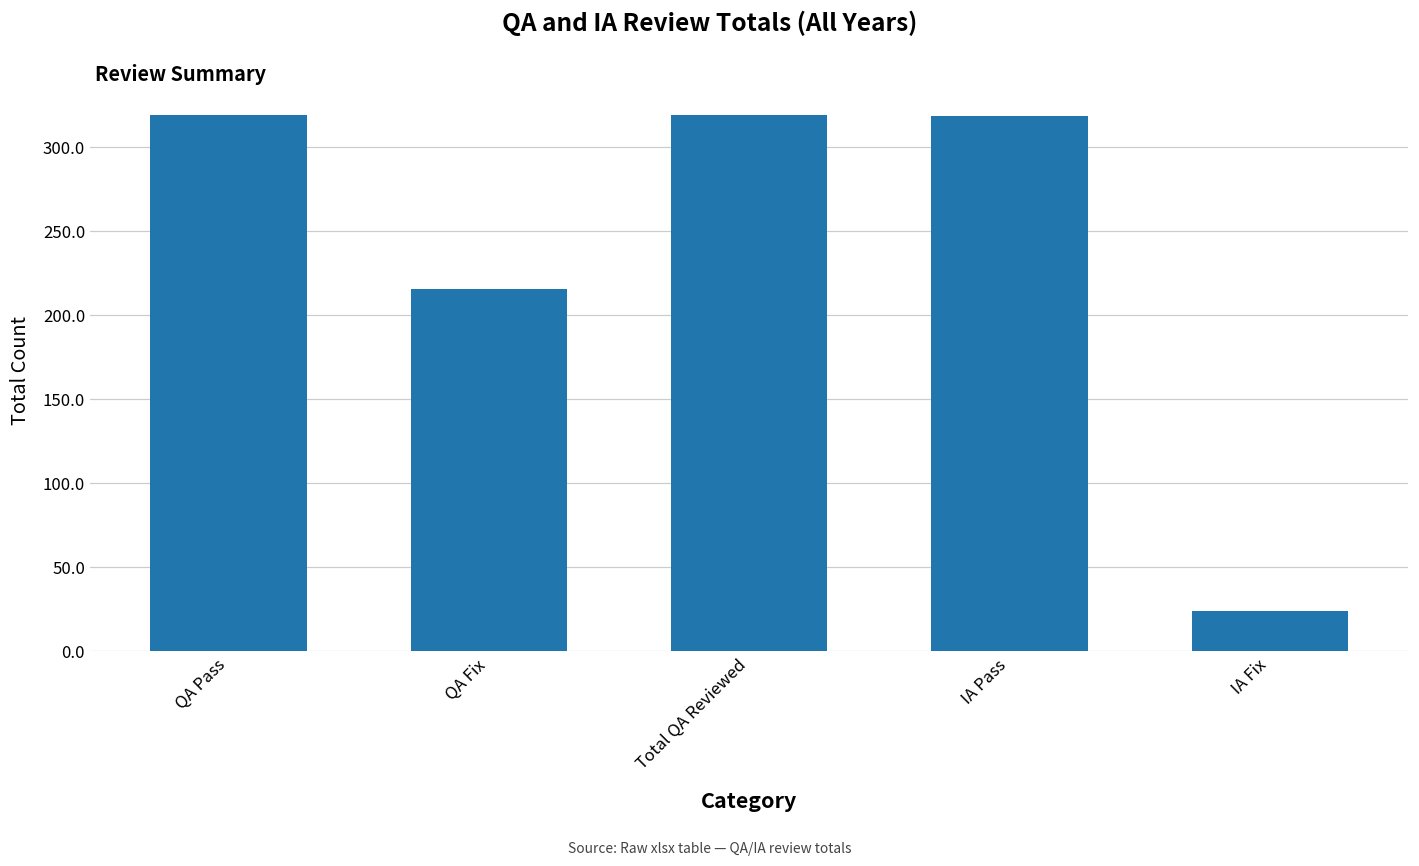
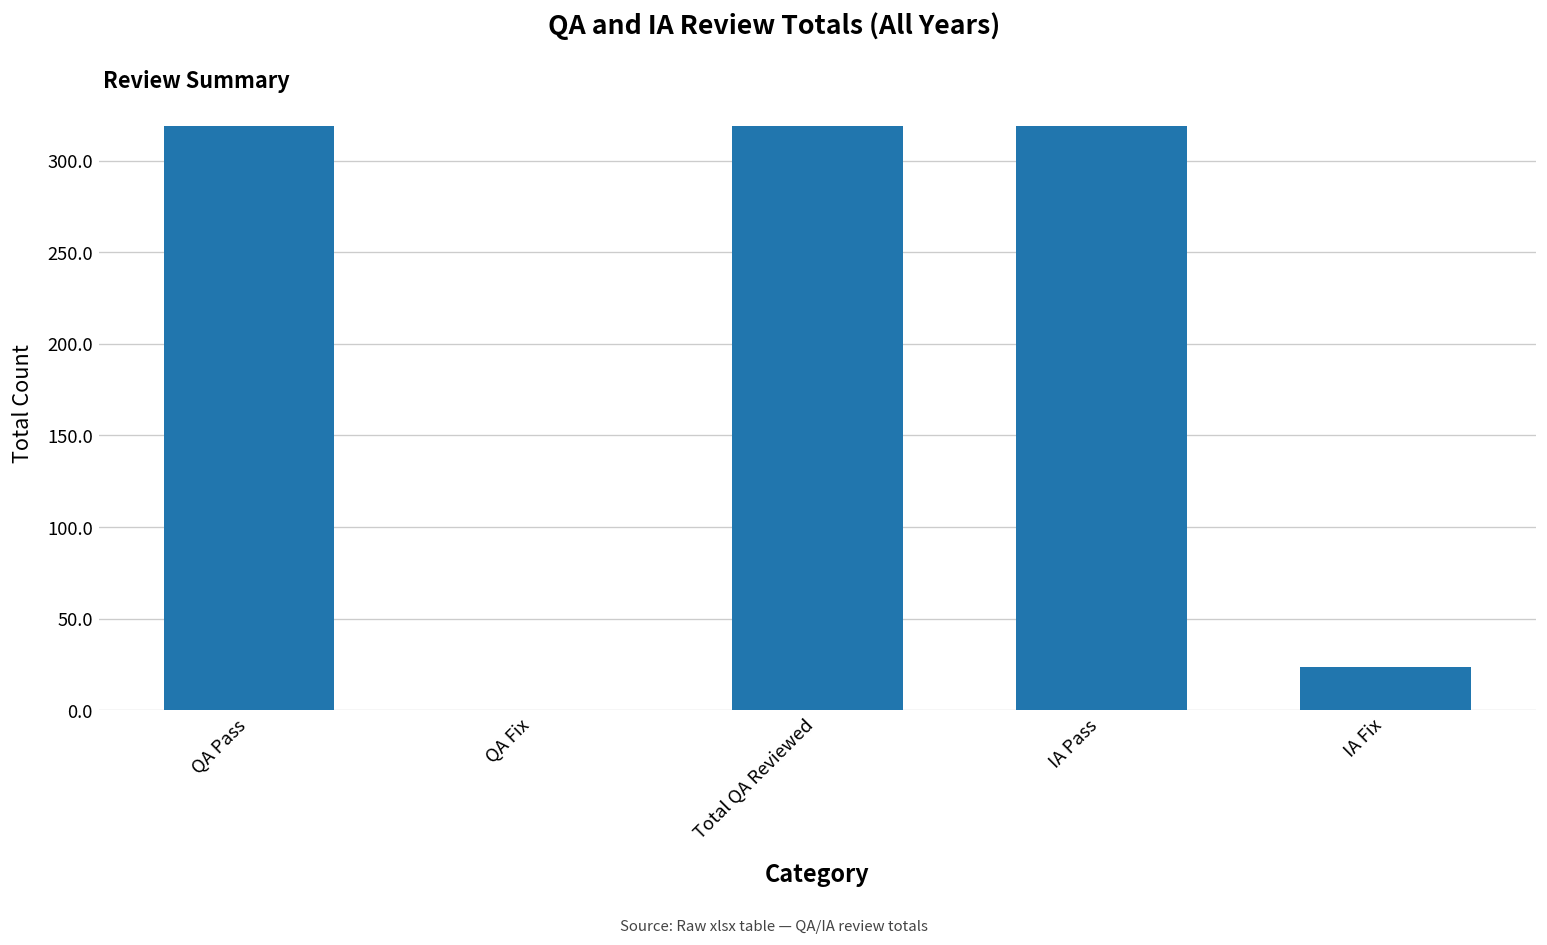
QA Fix: 215 -> 0
